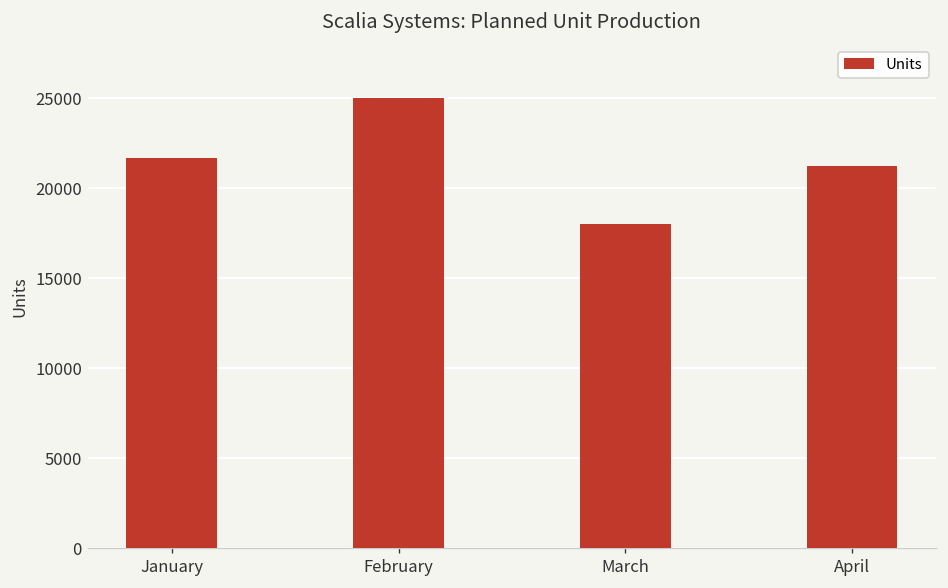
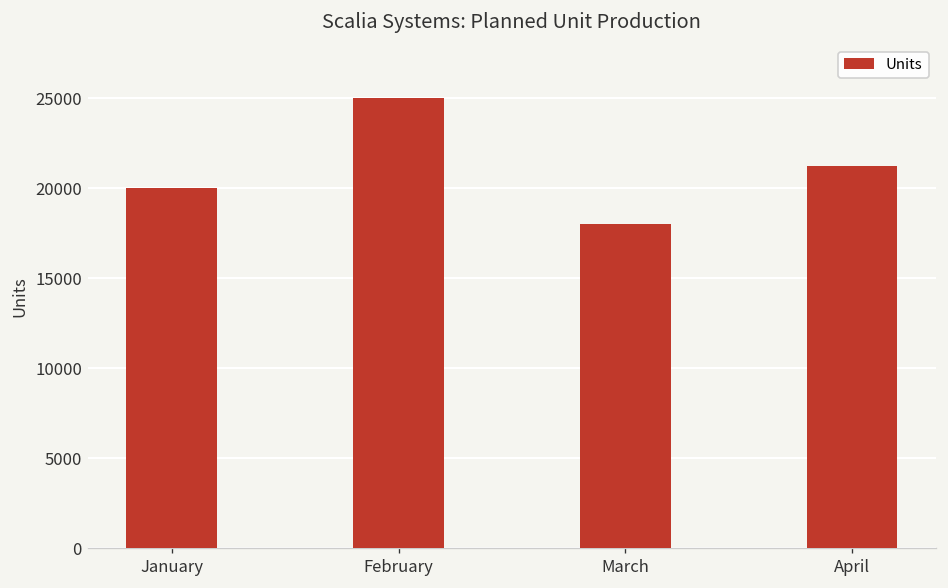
January: 21700 -> 20000
